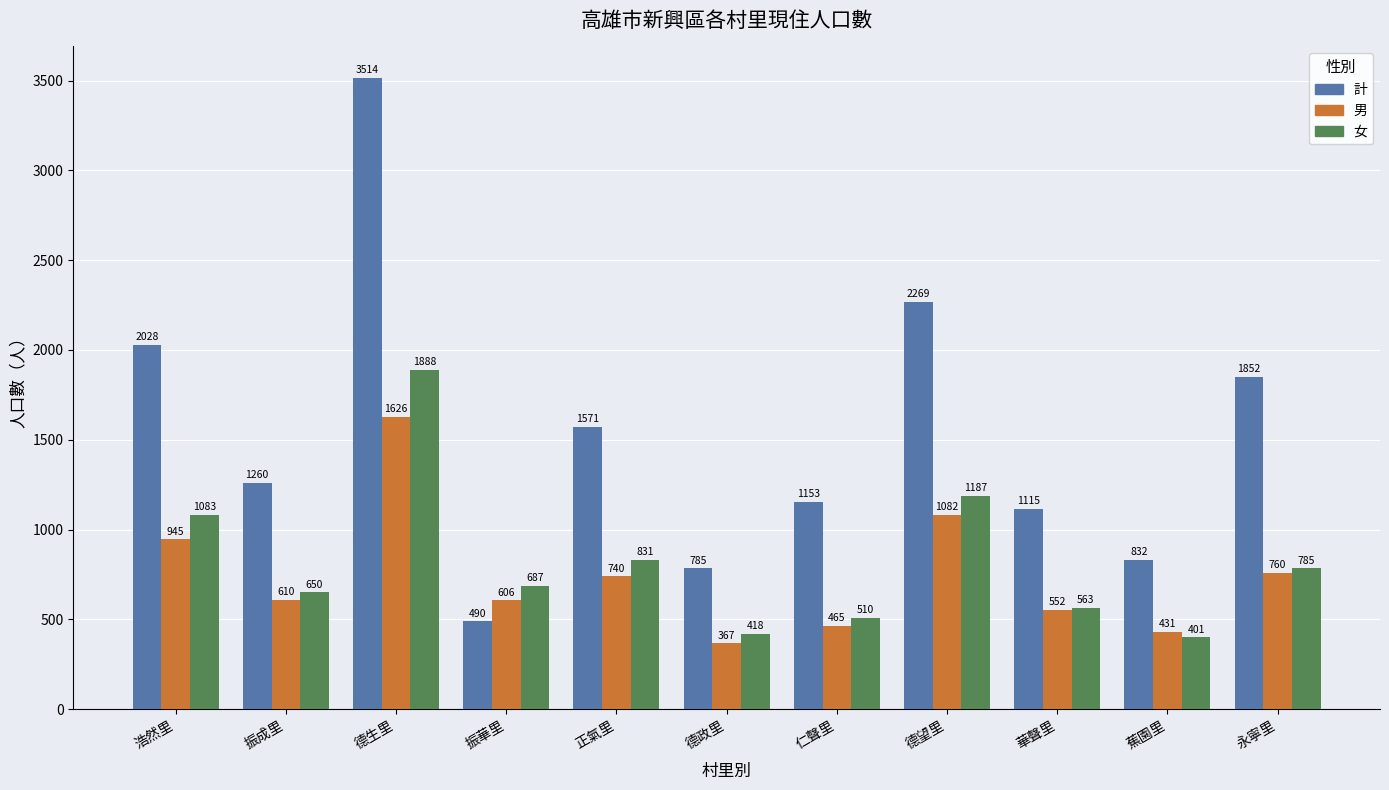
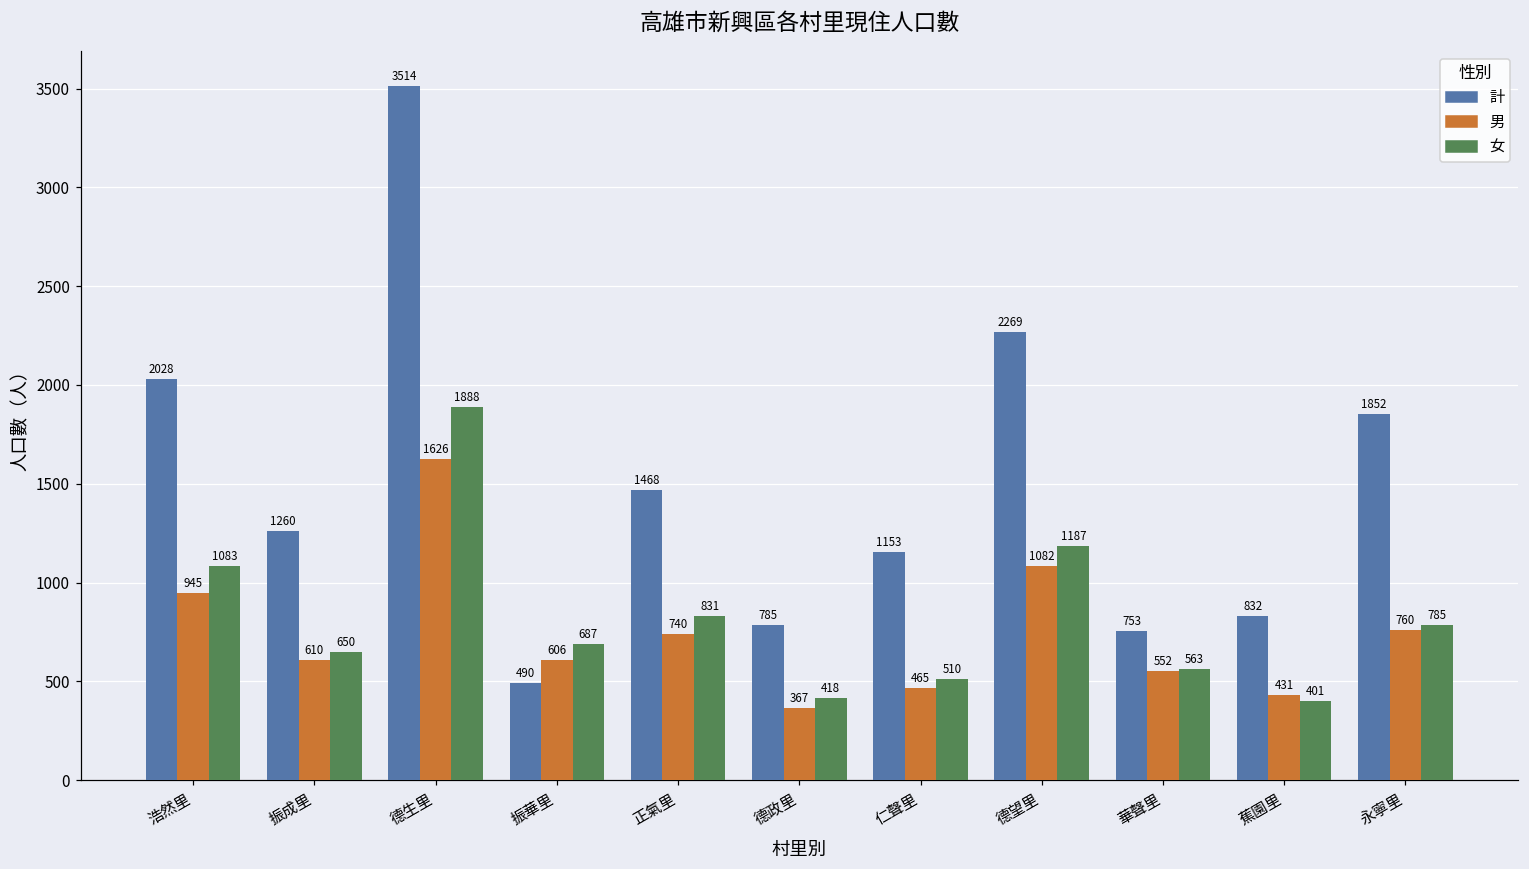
計, 正氣里: 1571 -> 1468
計, 華聲里: 1115 -> 753
